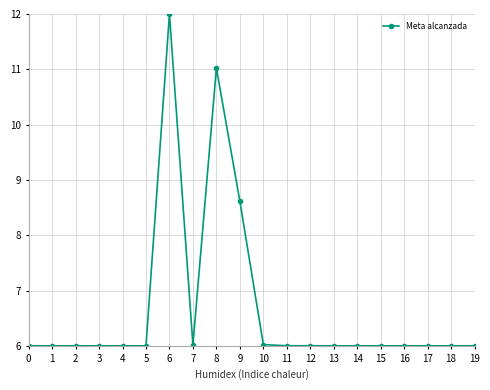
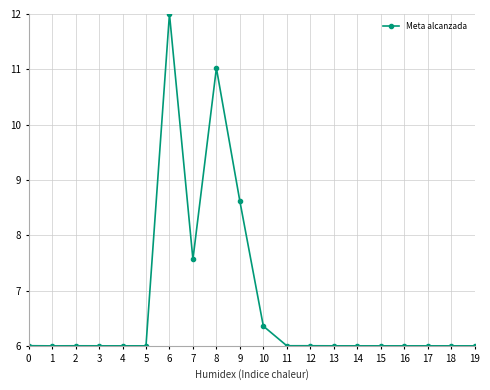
7: 6.0 -> 7.6
10: 6.0 -> 6.4
